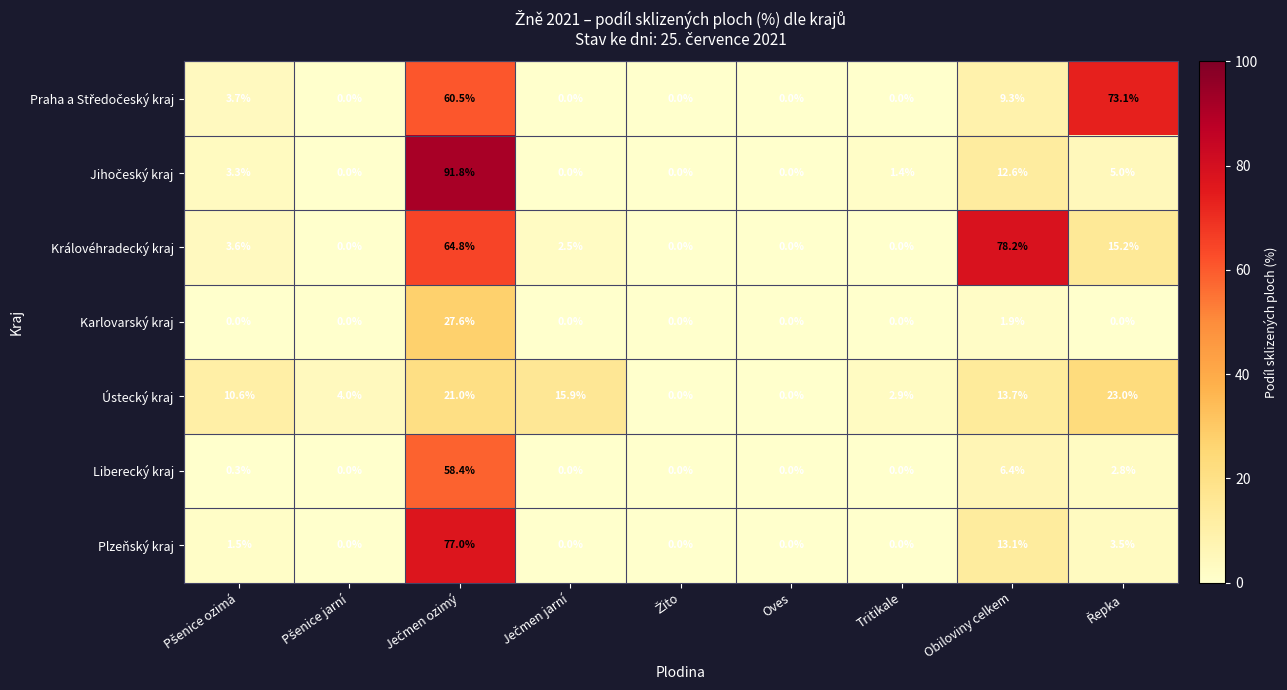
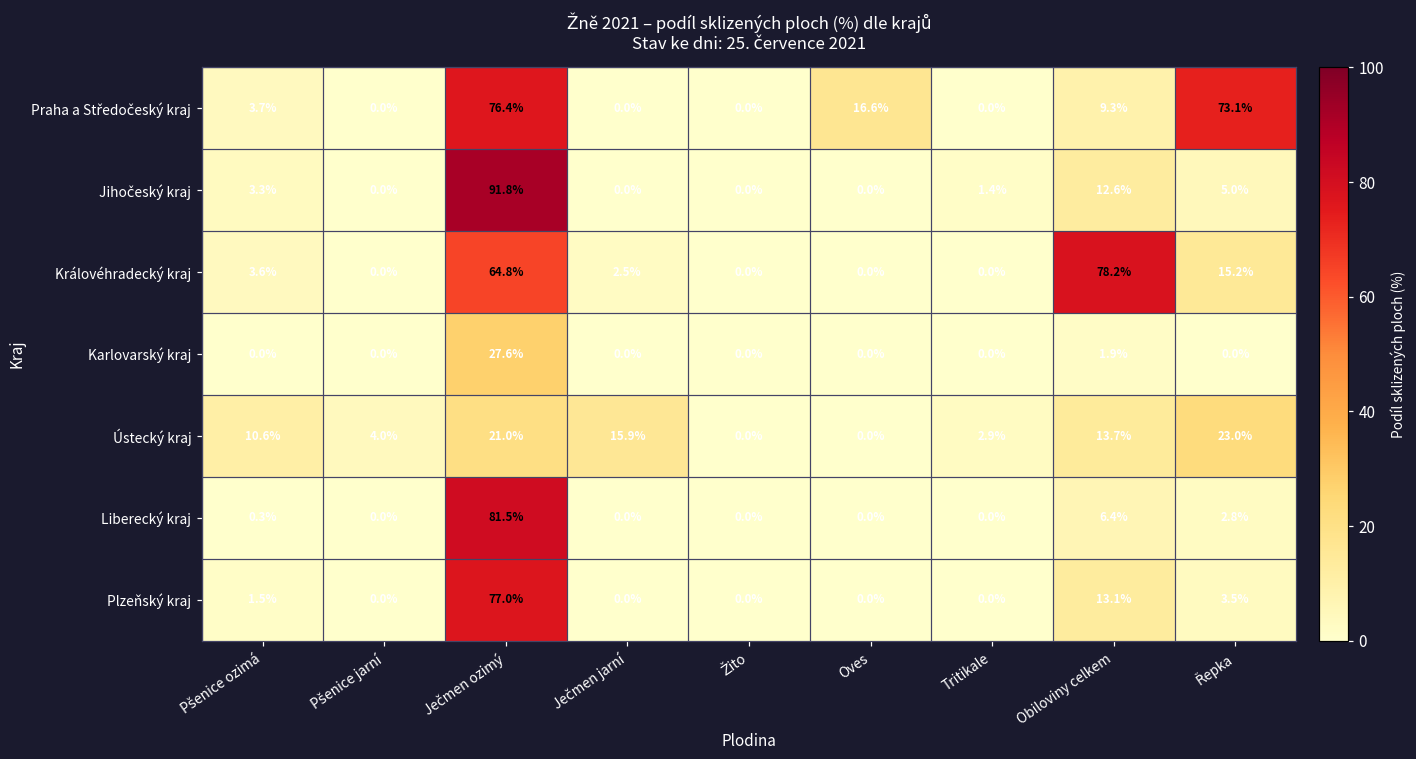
Praha a Středočeský kraj, Ječmen ozimý: 60.5% -> 76.4%
Praha a Středočeský kraj, Oves: 0.0% -> 16.6%
Liberecký kraj, Ječmen ozimý: 58.4% -> 81.5%
